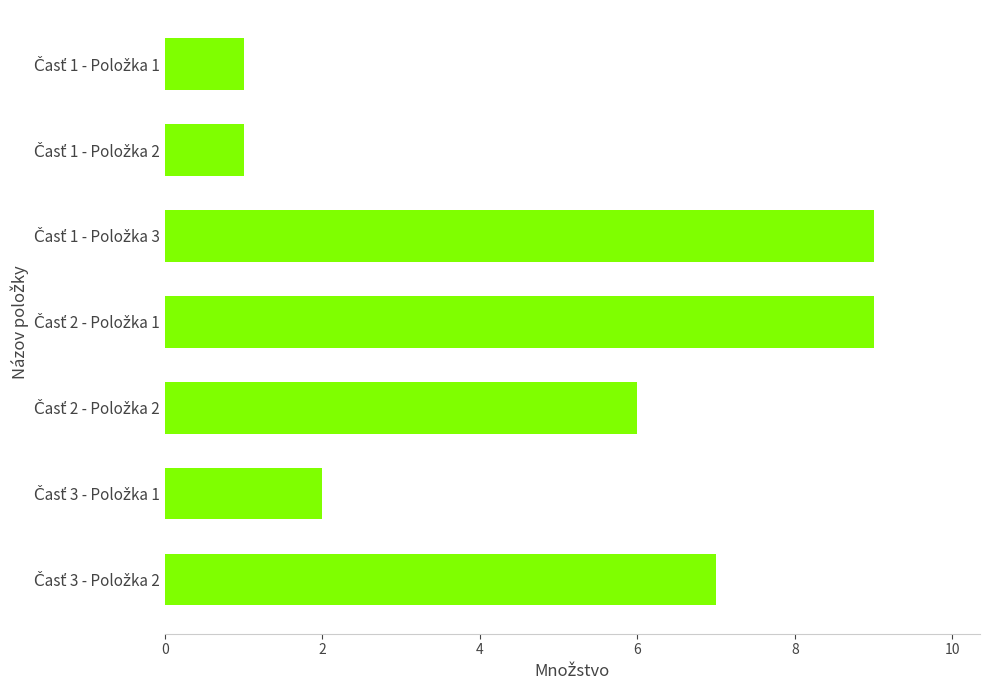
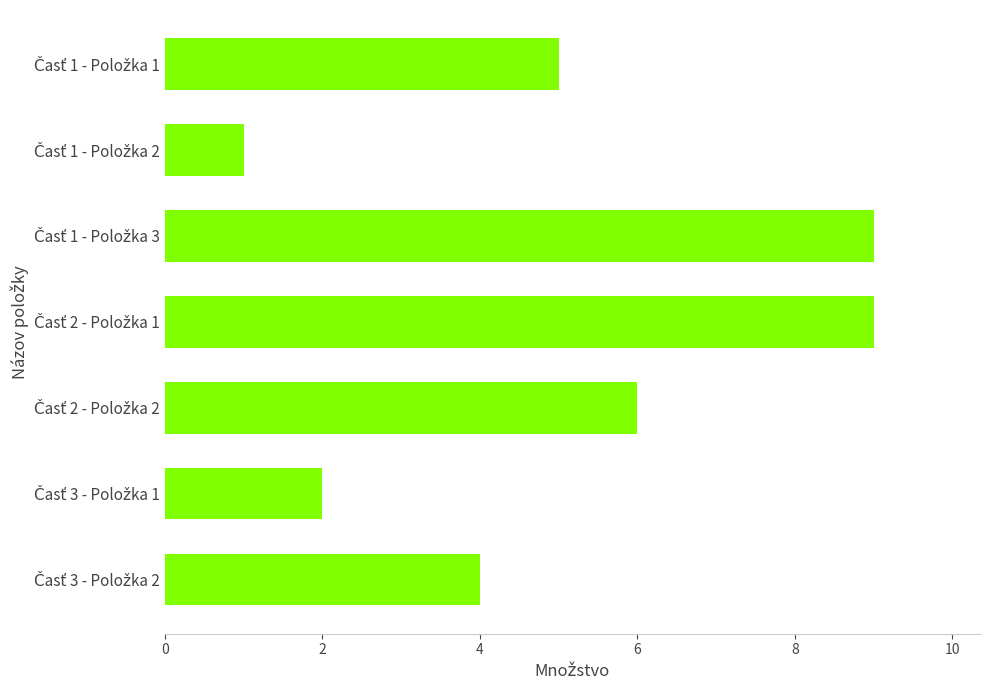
Časť 1 - Položka 1: 1 -> 5
Časť 3 - Položka 2: 7 -> 4
